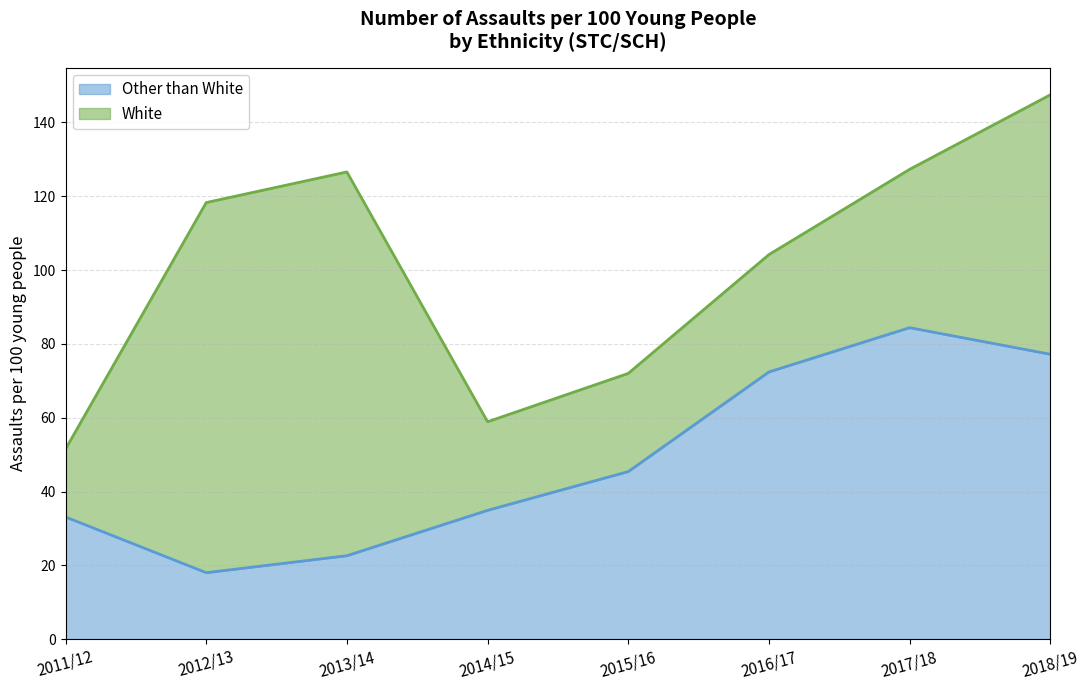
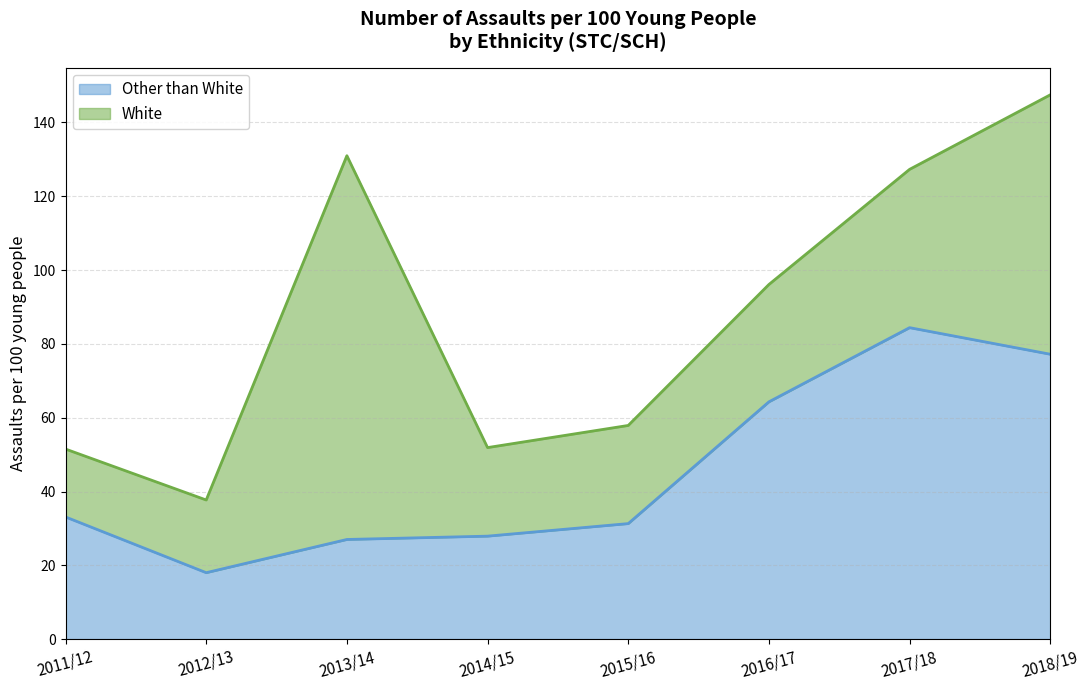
White, 2012/13: 100 -> 20
Other than White, 2013/14: 23 -> 27
Other than White, 2014/15: 35 -> 28
Other than White, 2015/16: 45 -> 31
Other than White, 2016/17: 72 -> 64
